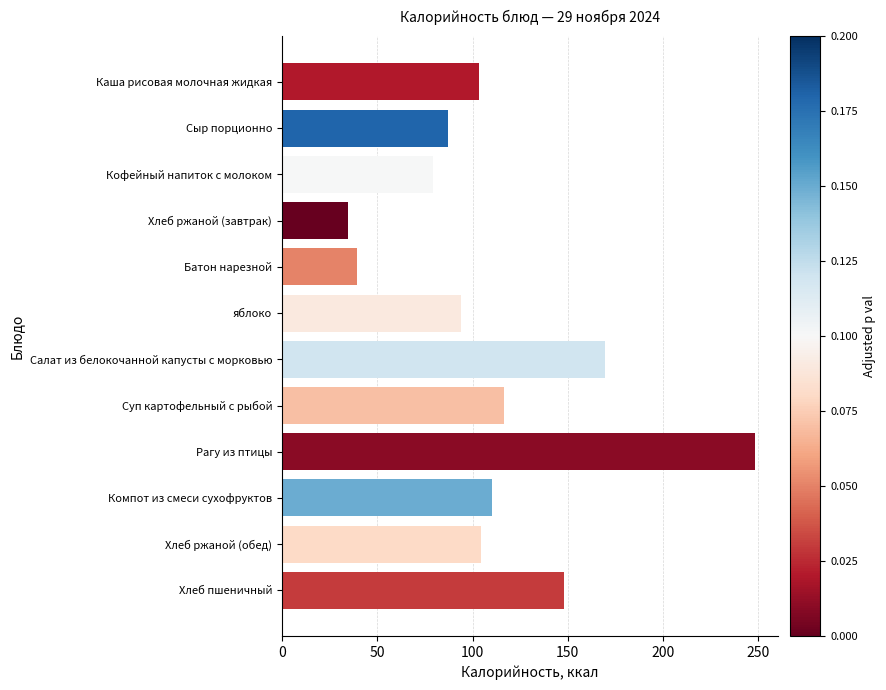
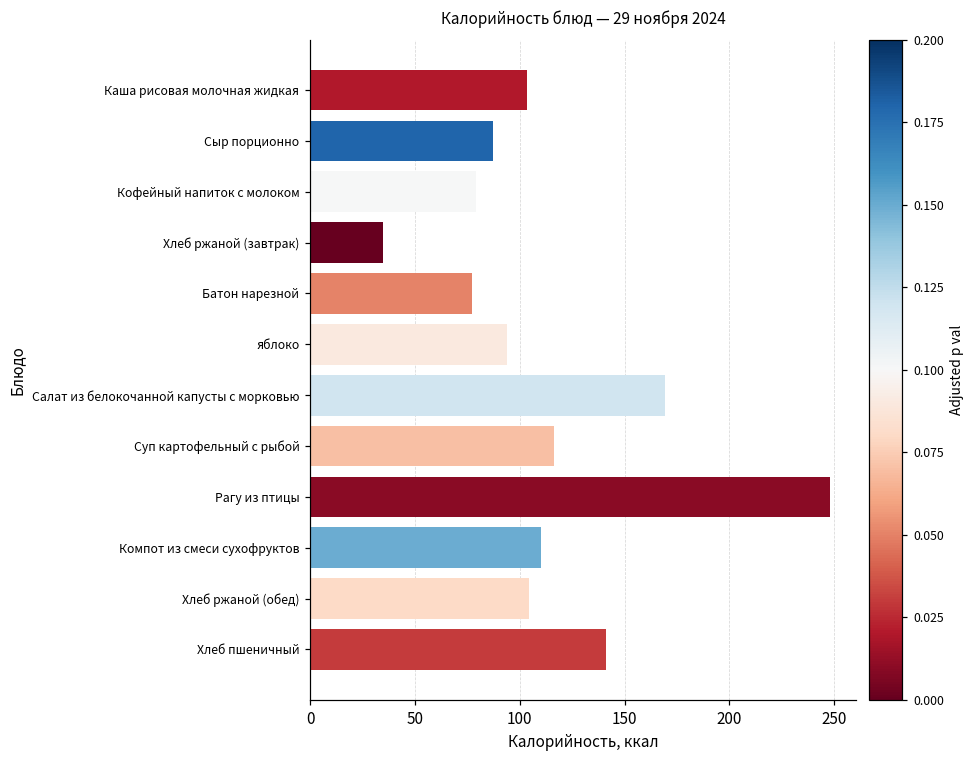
Батон нарезной: 39 -> 77
Хлеб пшеничный: 148 -> 141
